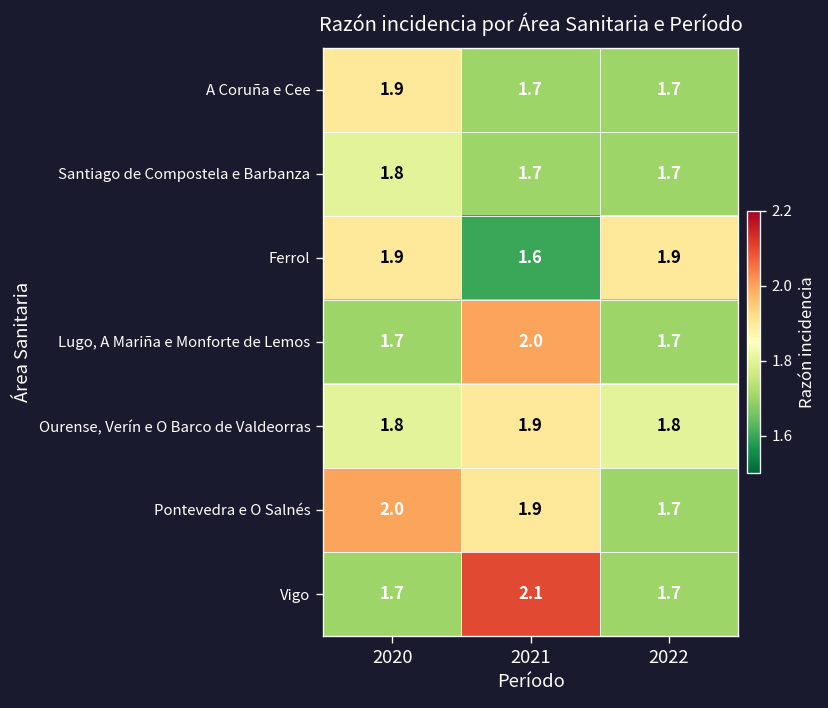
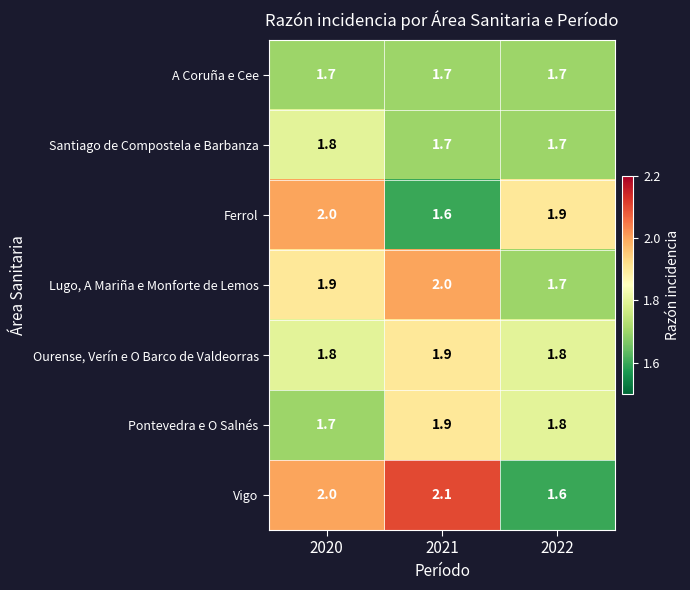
A Coruña e Cee, 2020: 1.9 -> 1.7
Ferrol, 2020: 1.9 -> 2.0
Lugo, A Mariña e Monforte de Lemos, 2020: 1.7 -> 1.9
Pontevedra e O Salnés, 2020: 2.0 -> 1.7
Pontevedra e O Salnés, 2022: 1.7 -> 1.8
Vigo, 2020: 1.7 -> 2.0
Vigo, 2022: 1.7 -> 1.6
